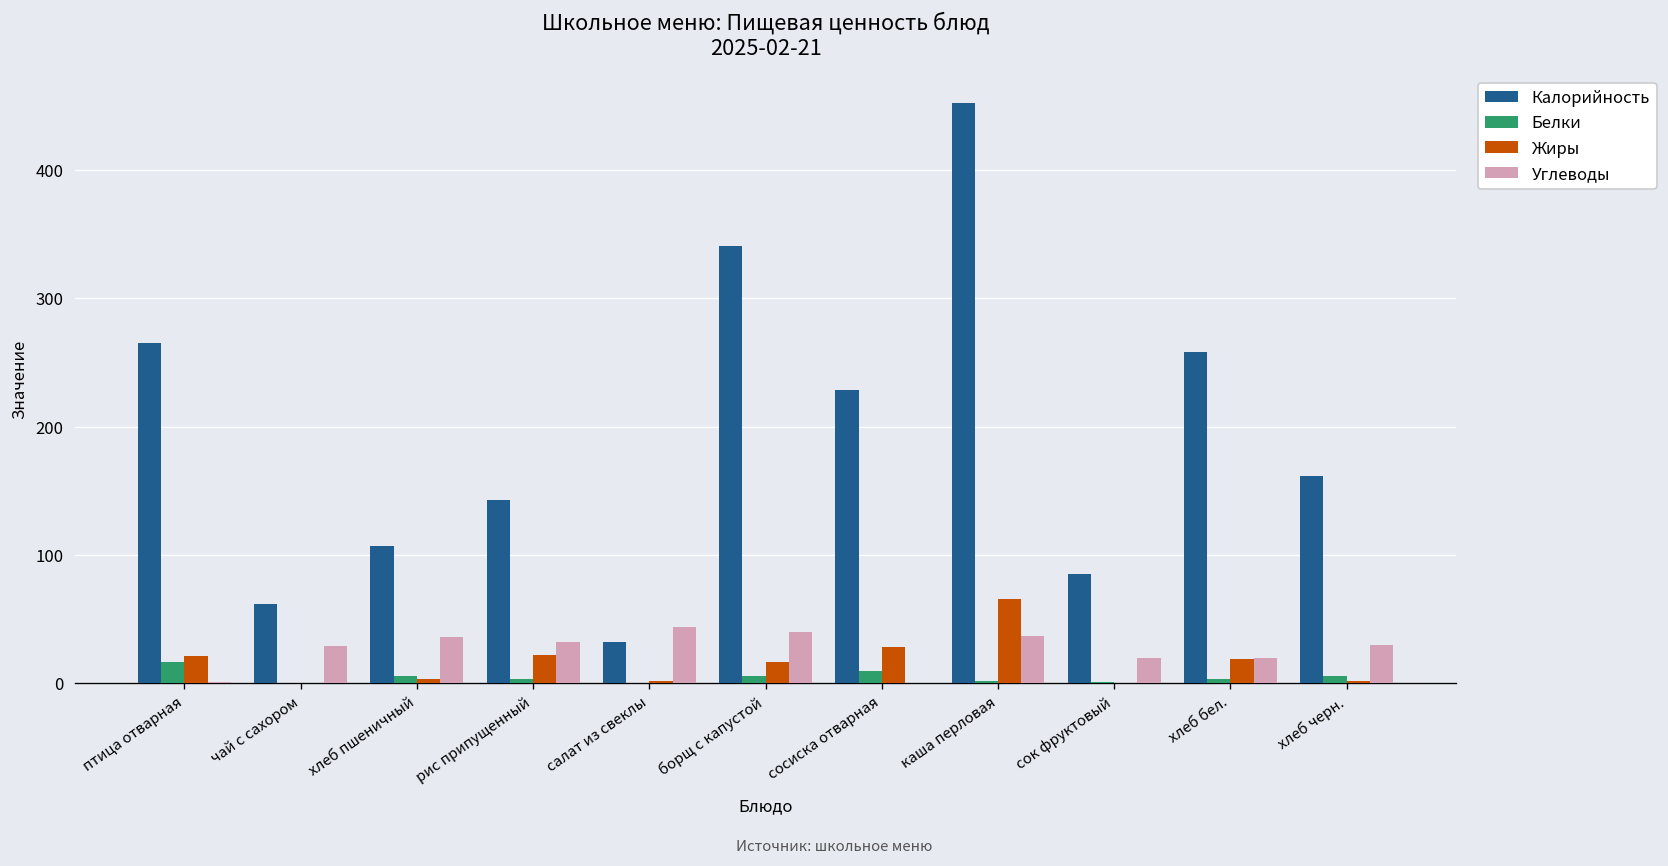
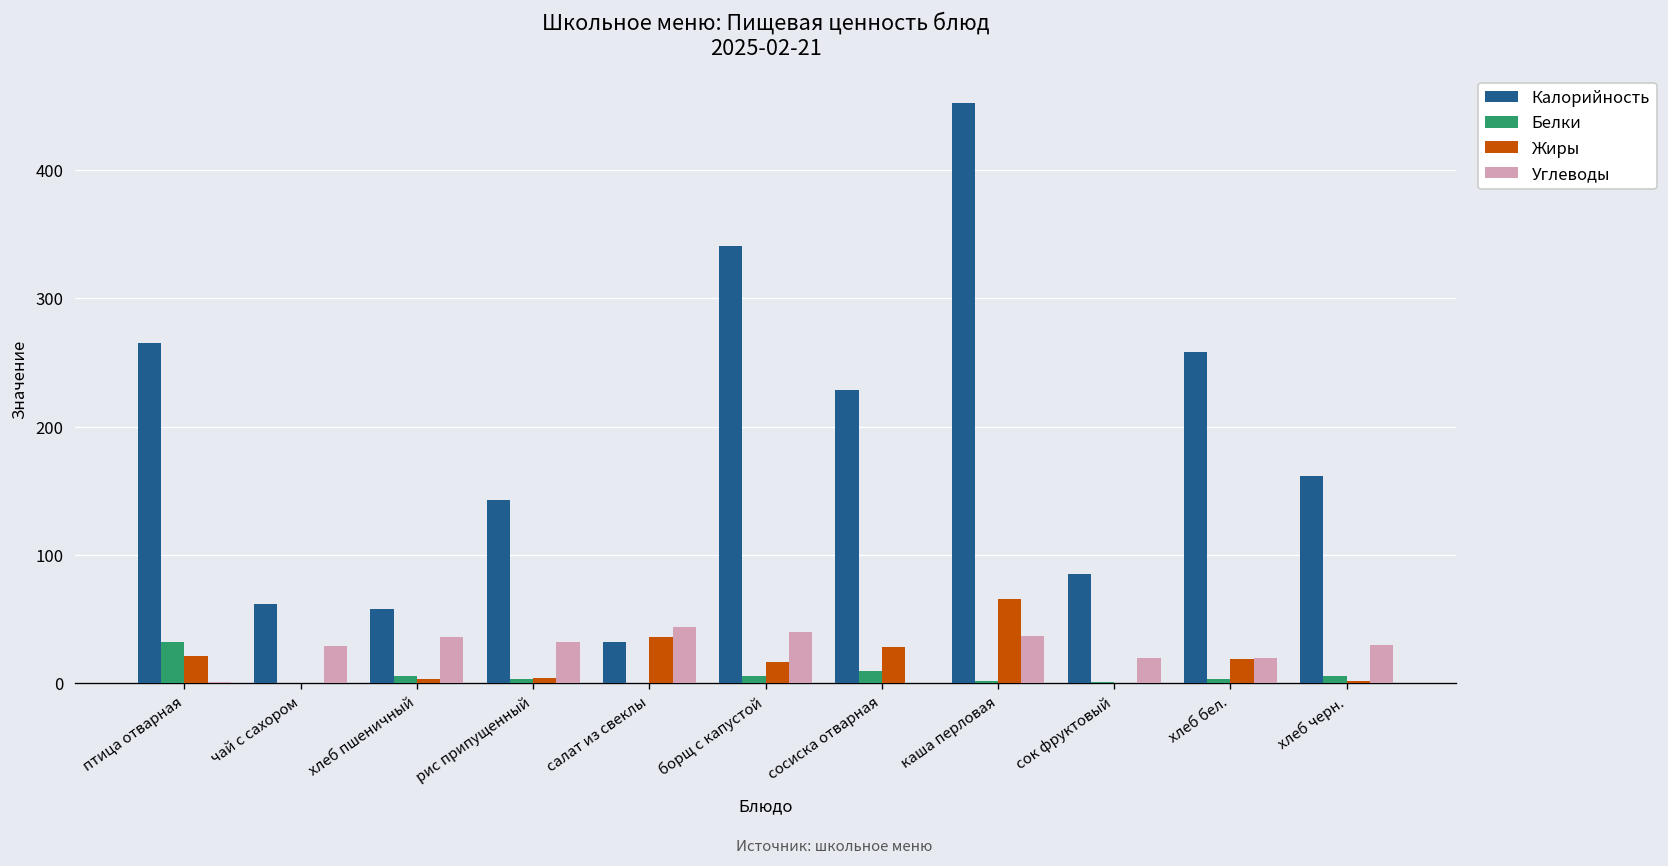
Белки, птица отварная: 17 -> 32
Калорийность, хлеб пшеничный: 107 -> 58
Жиры, рис припущенный: 22 -> 4
Жиры, салат из свеклы: 2 -> 36
